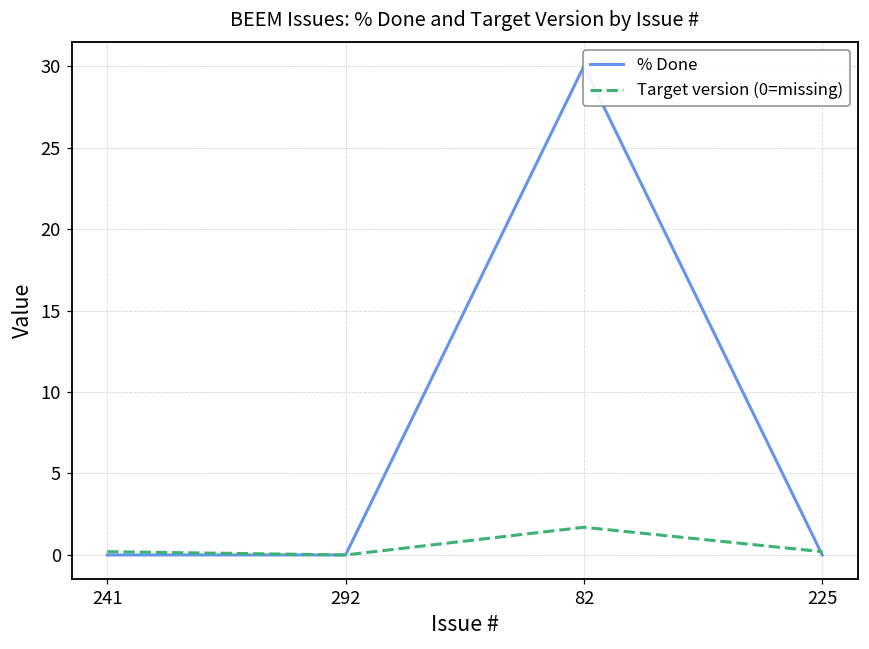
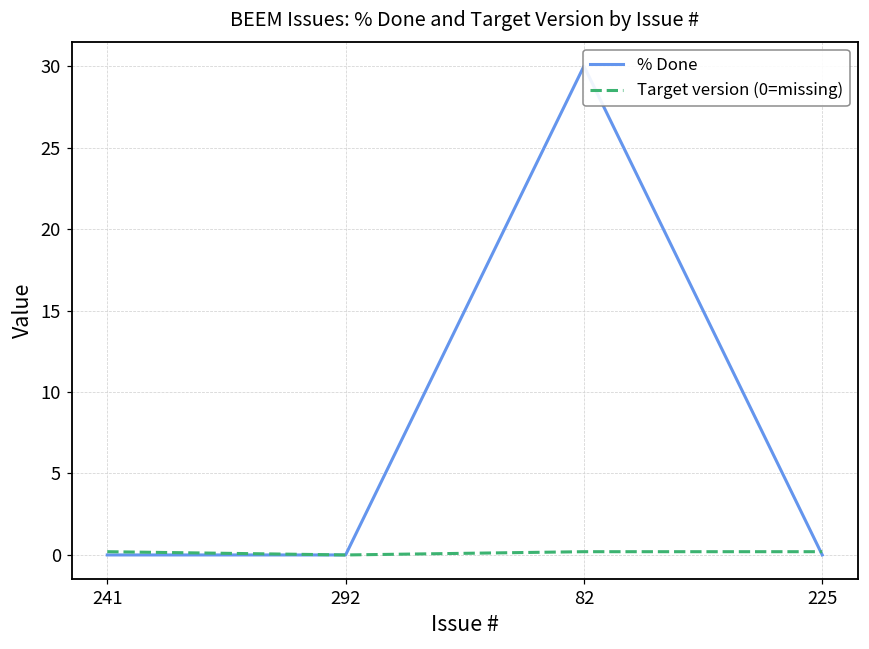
Target version (0=missing), 82: 1.7 -> 0.2
